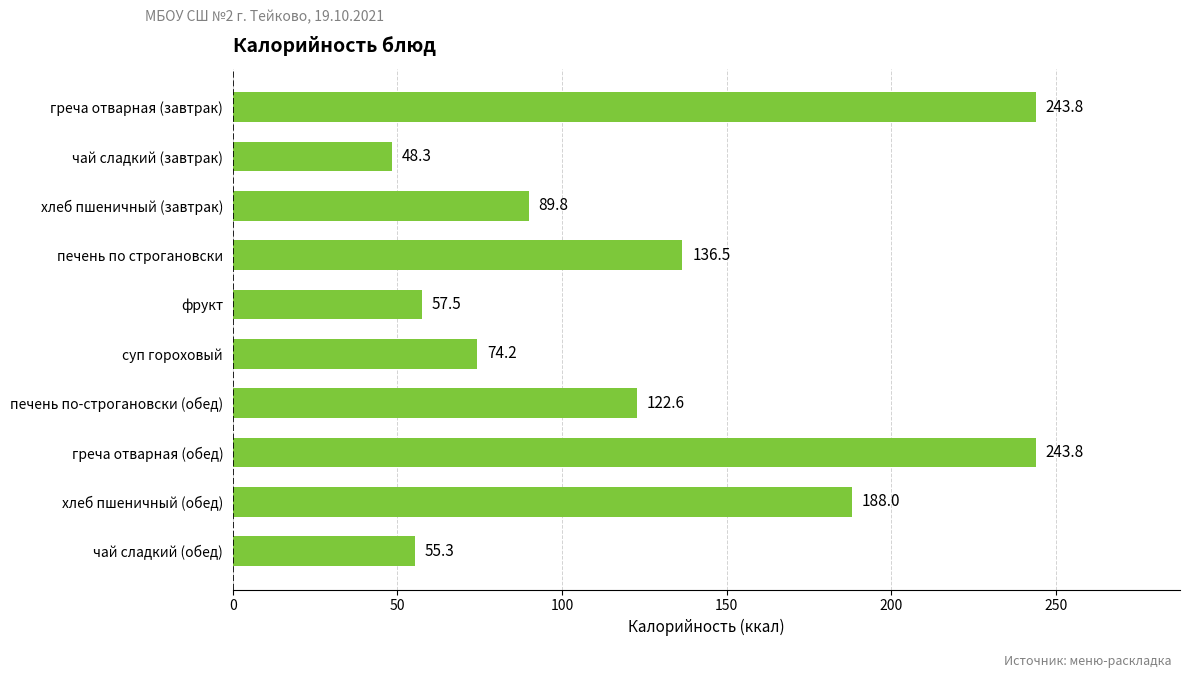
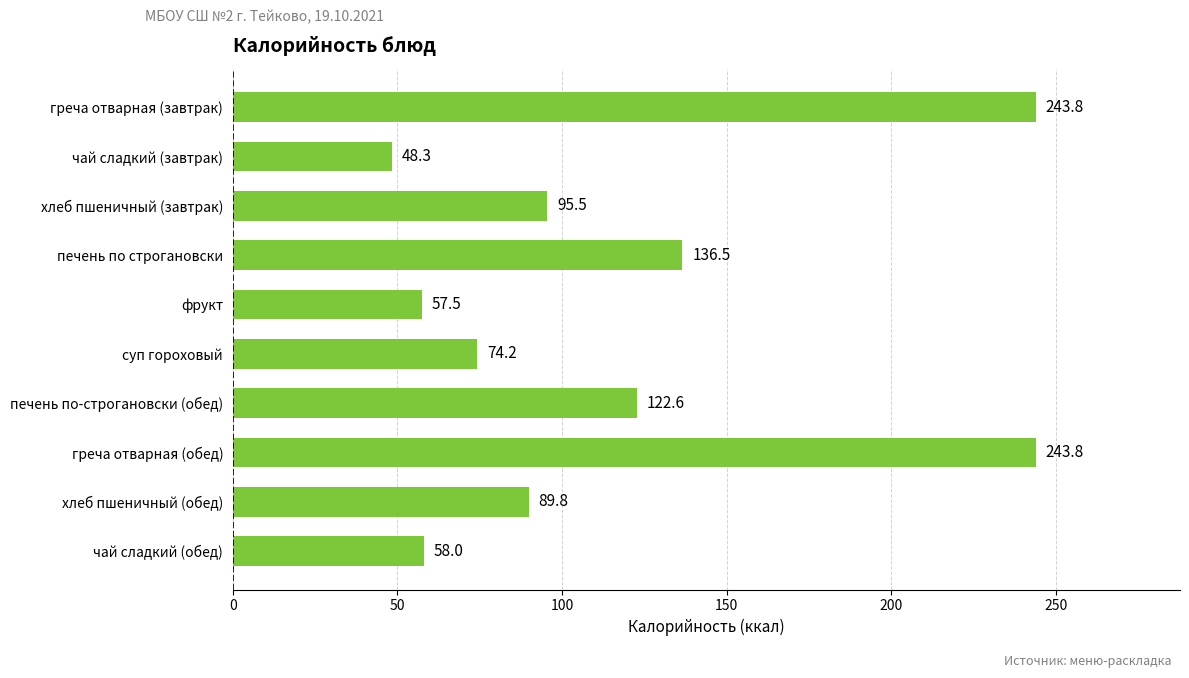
хлеб пшеничный (завтрак): 89.8 -> 95.5
хлеб пшеничный (обед): 188.0 -> 89.8
чай сладкий (обед): 55.3 -> 58.0
